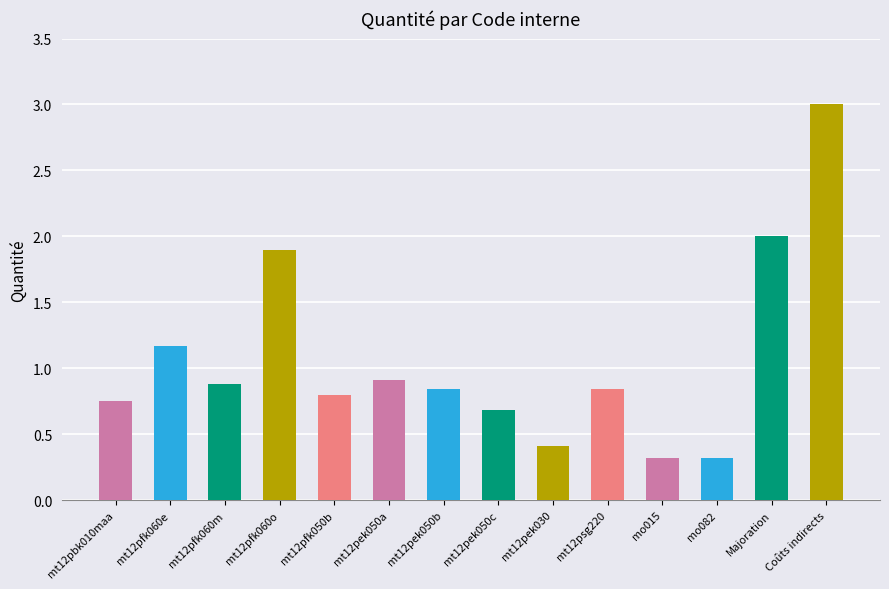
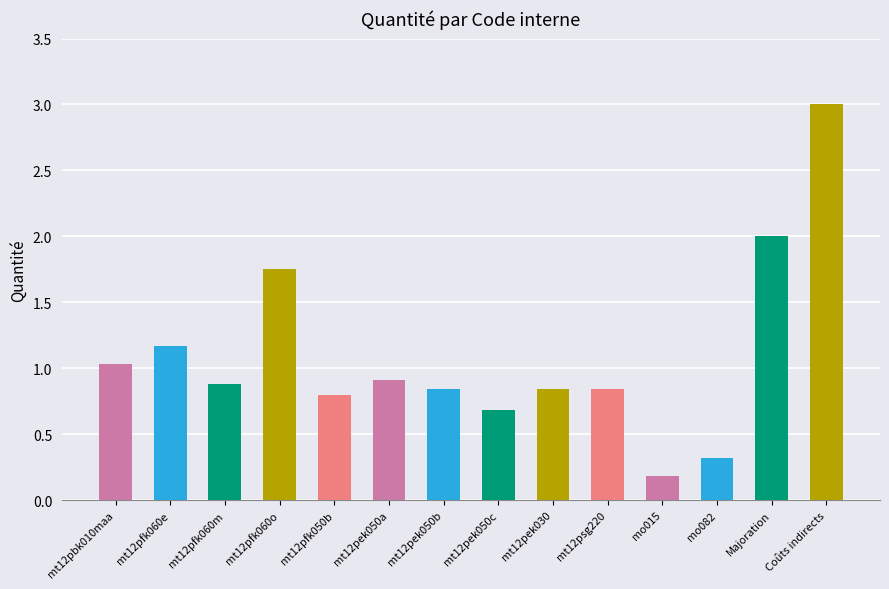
mt12pbk010maa: 0.75 -> 1.03
mt12pfk060o: 1.90 -> 1.75
mt12pek030: 0.41 -> 0.84
mo015: 0.32 -> 0.18
